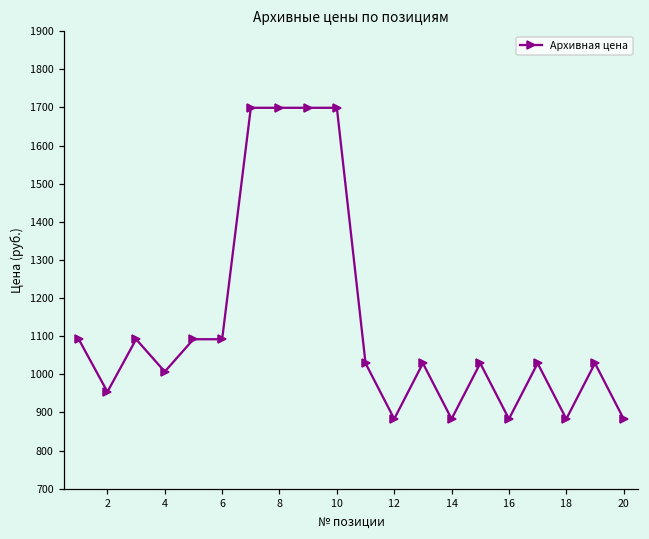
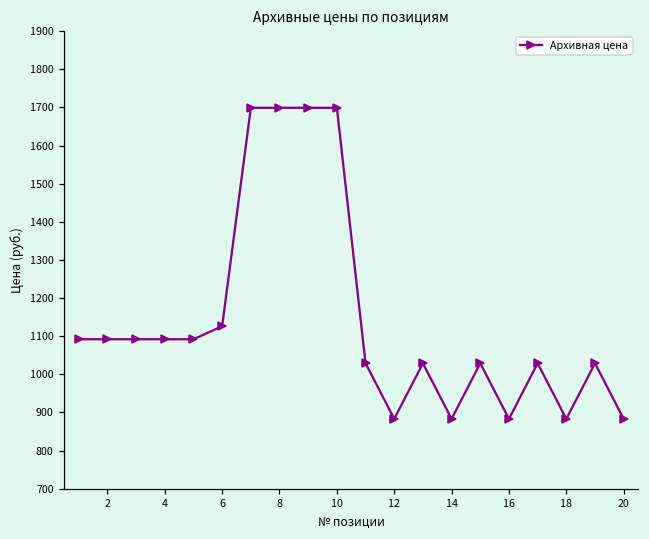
2: 950 -> 1090
4: 1010 -> 1090
6: 1090 -> 1130
